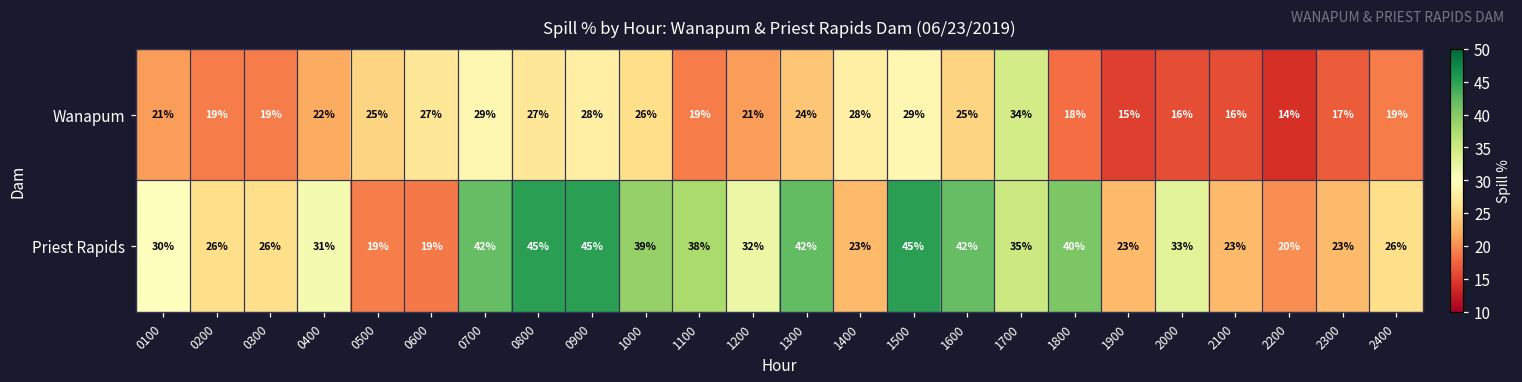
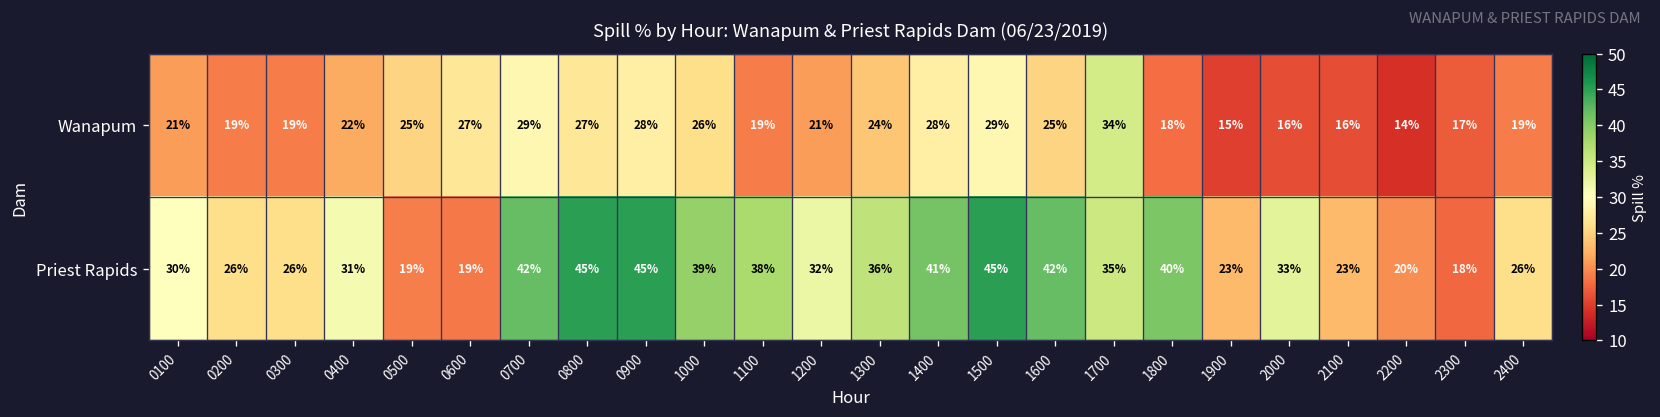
Priest Rapids, 1300: 42% -> 36%
Priest Rapids, 1400: 23% -> 41%
Priest Rapids, 2300: 23% -> 18%
